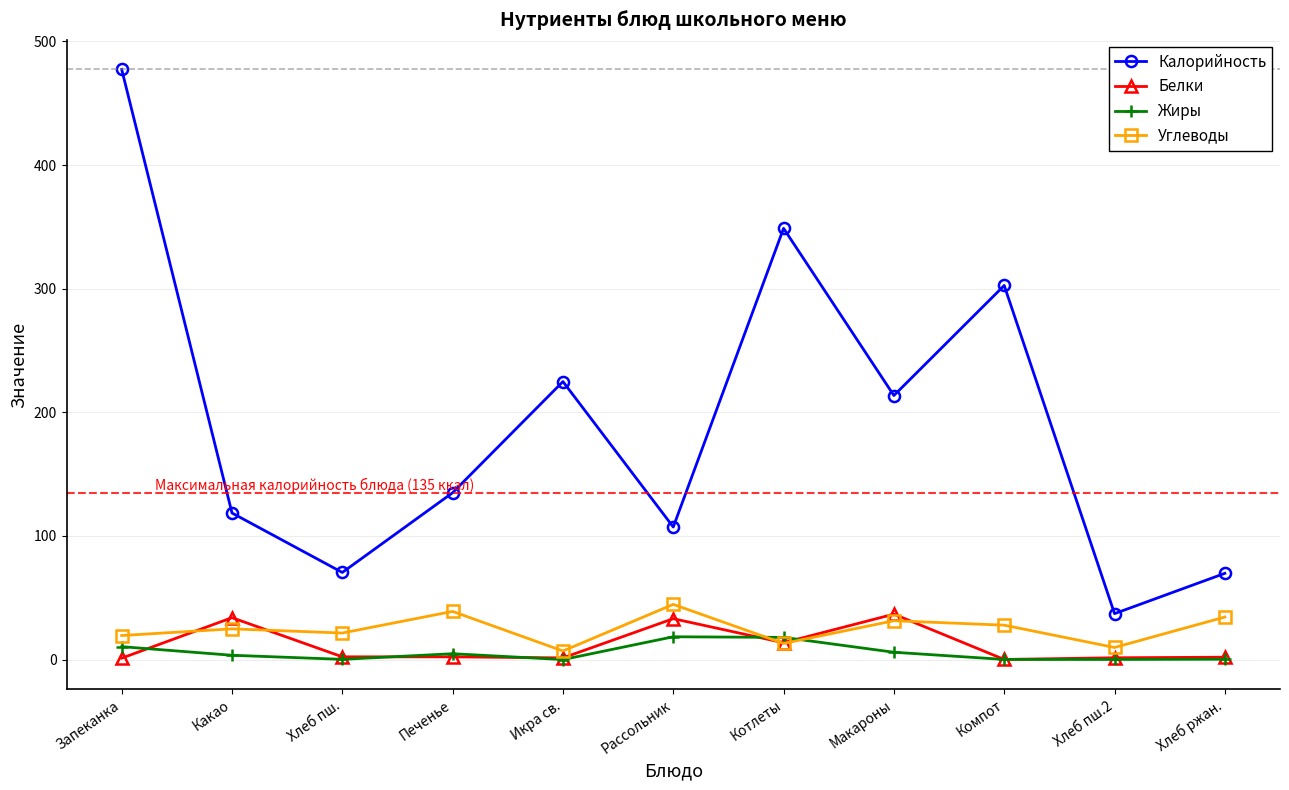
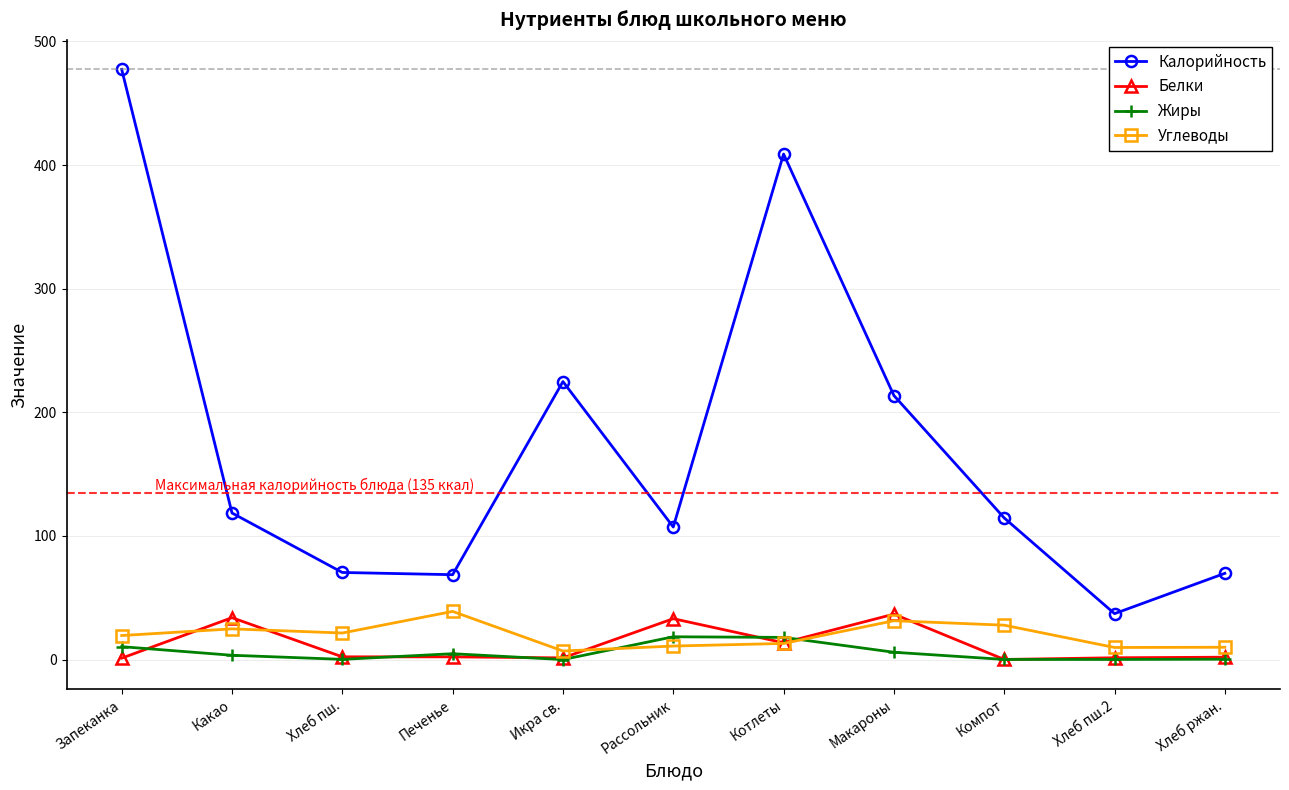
Калорийность, Печенье: 135 -> 69
Углеводы, Рассольник: 45 -> 11
Калорийность, Котлеты: 349 -> 409
Калорийность, Компот: 303 -> 115
Углеводы, Хлеб ржан.: 34 -> 10
